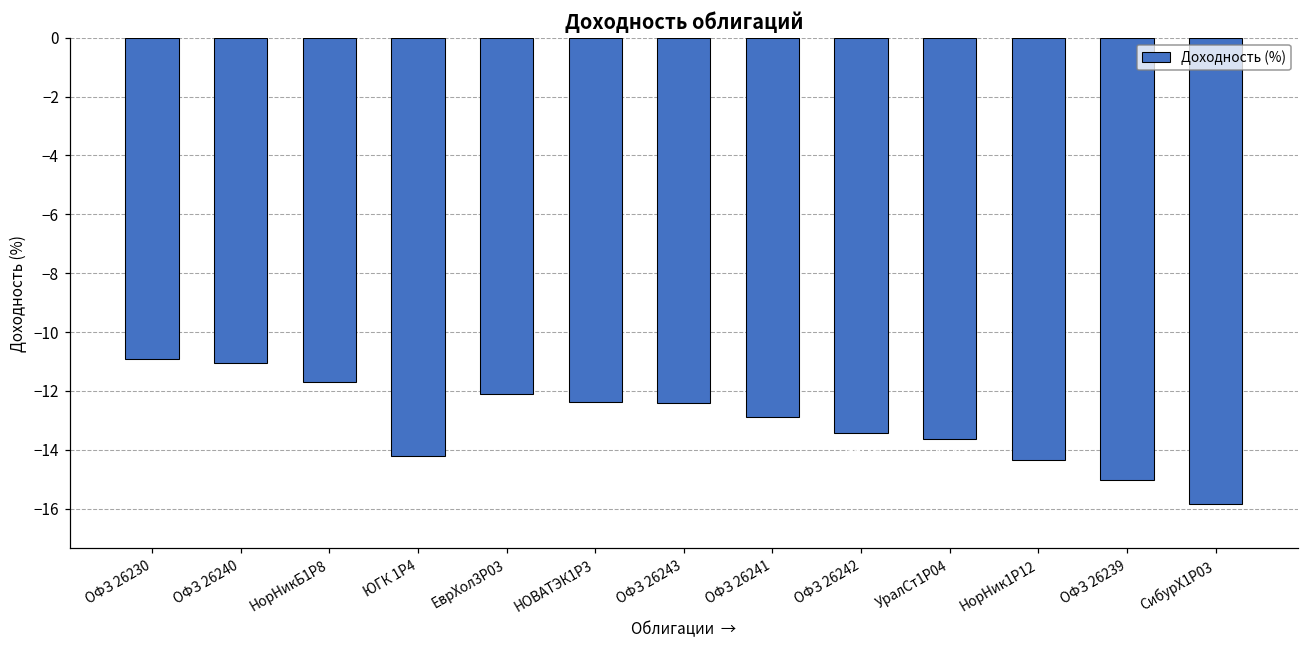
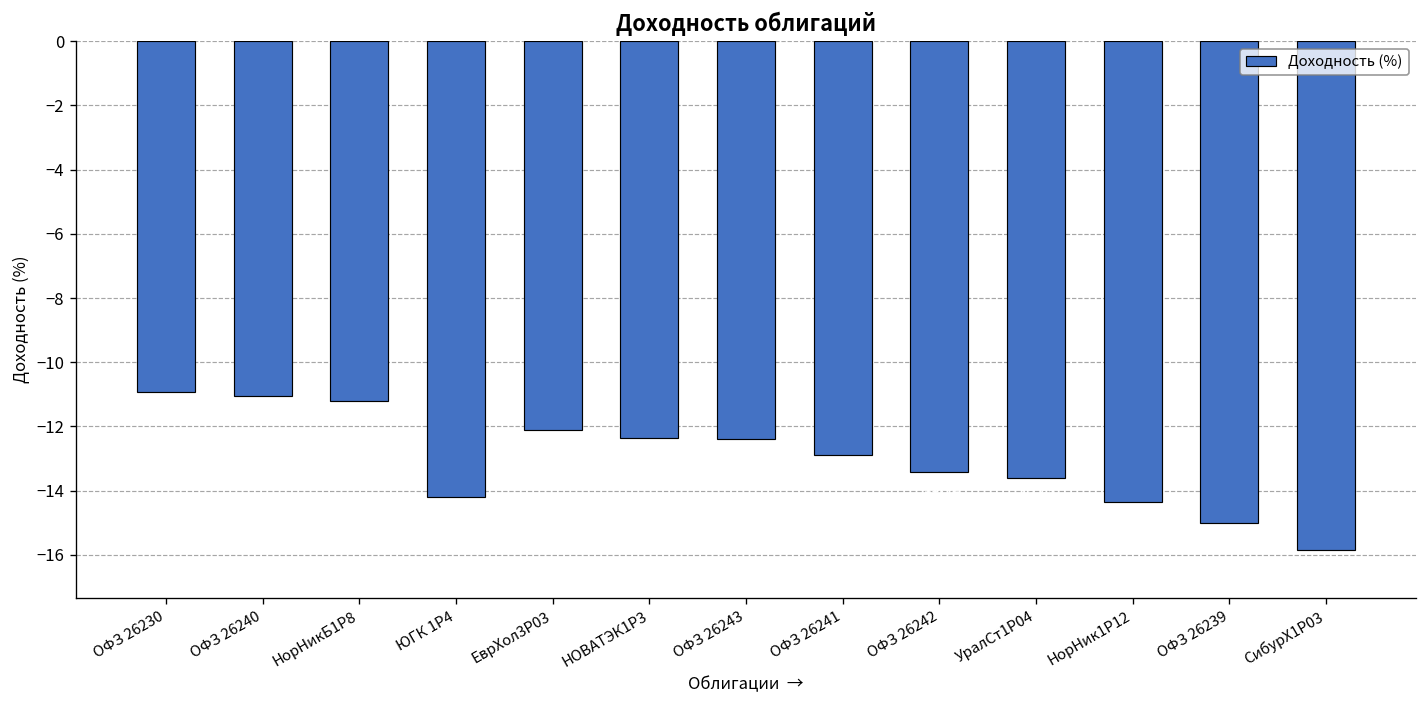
НорНикБ1P8: -11.7 -> -11.2
